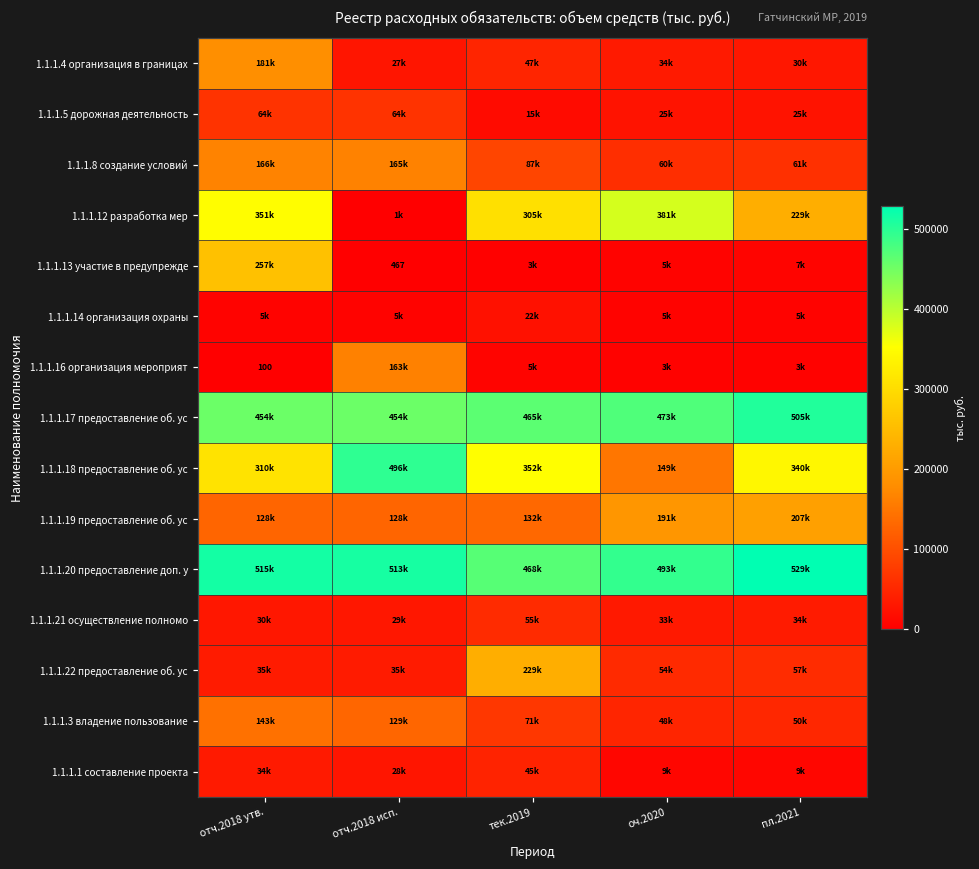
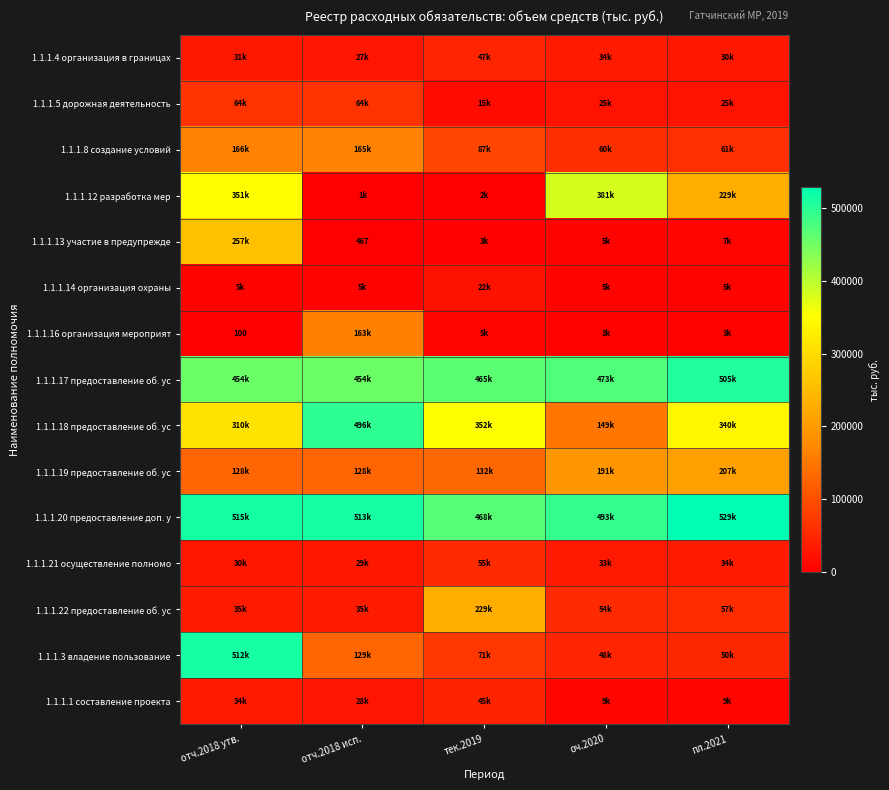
1.1.1.4 организация в границах, отч.2018 утв.: 181k -> 31k
1.1.1.12 разработка мер, тек.2019: 305k -> 2k
1.1.1.3 владение пользование, отч.2018 утв.: 143k -> 512k
